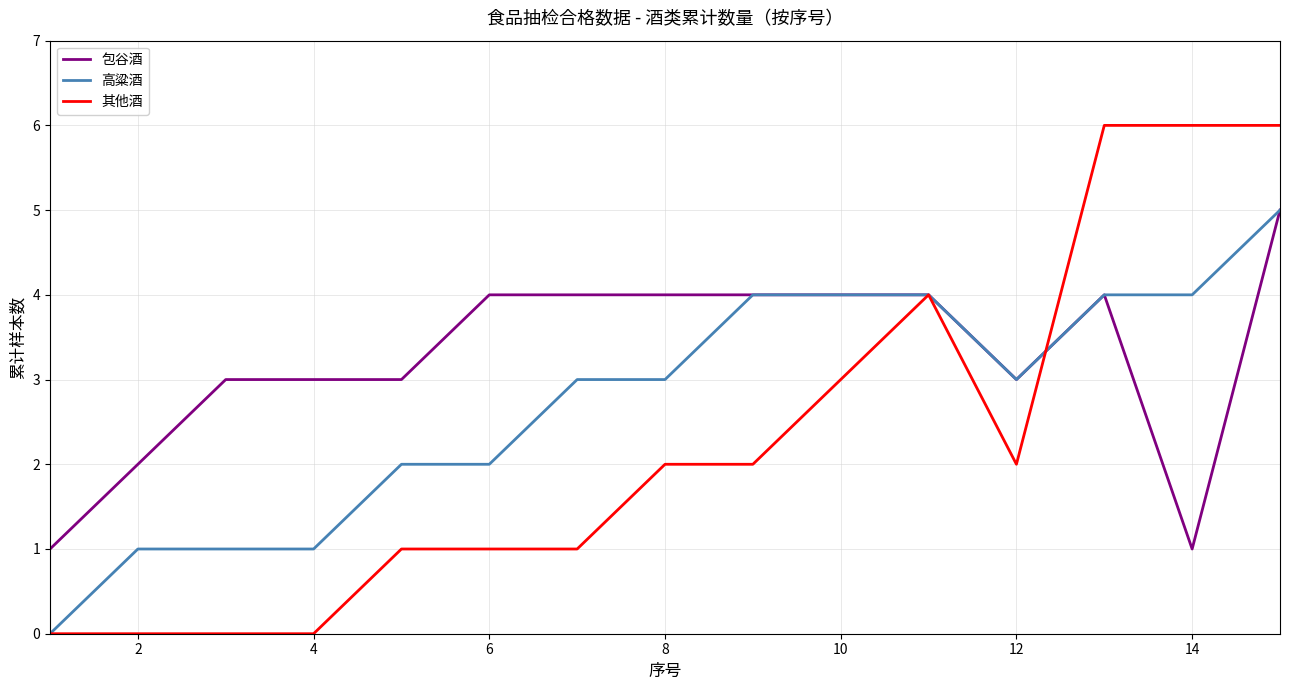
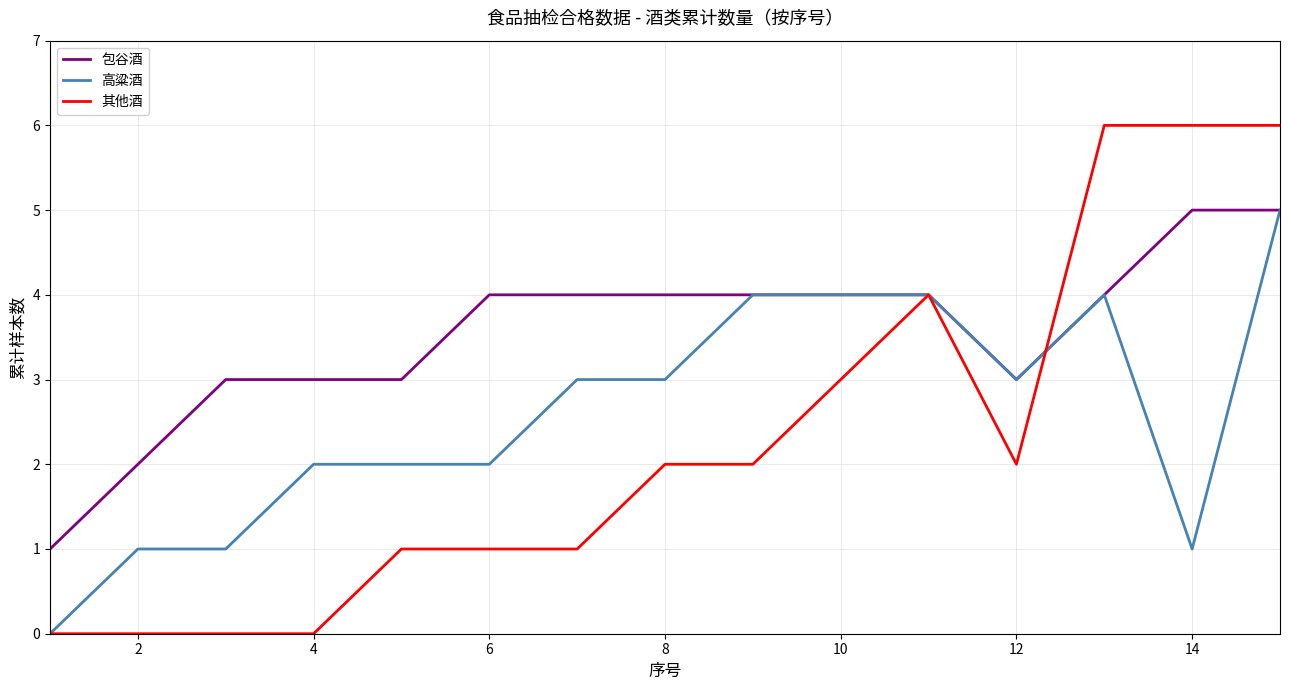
高粱酒, 4: 1 -> 2
包谷酒, 14: 1 -> 5
高粱酒, 14: 4 -> 1
